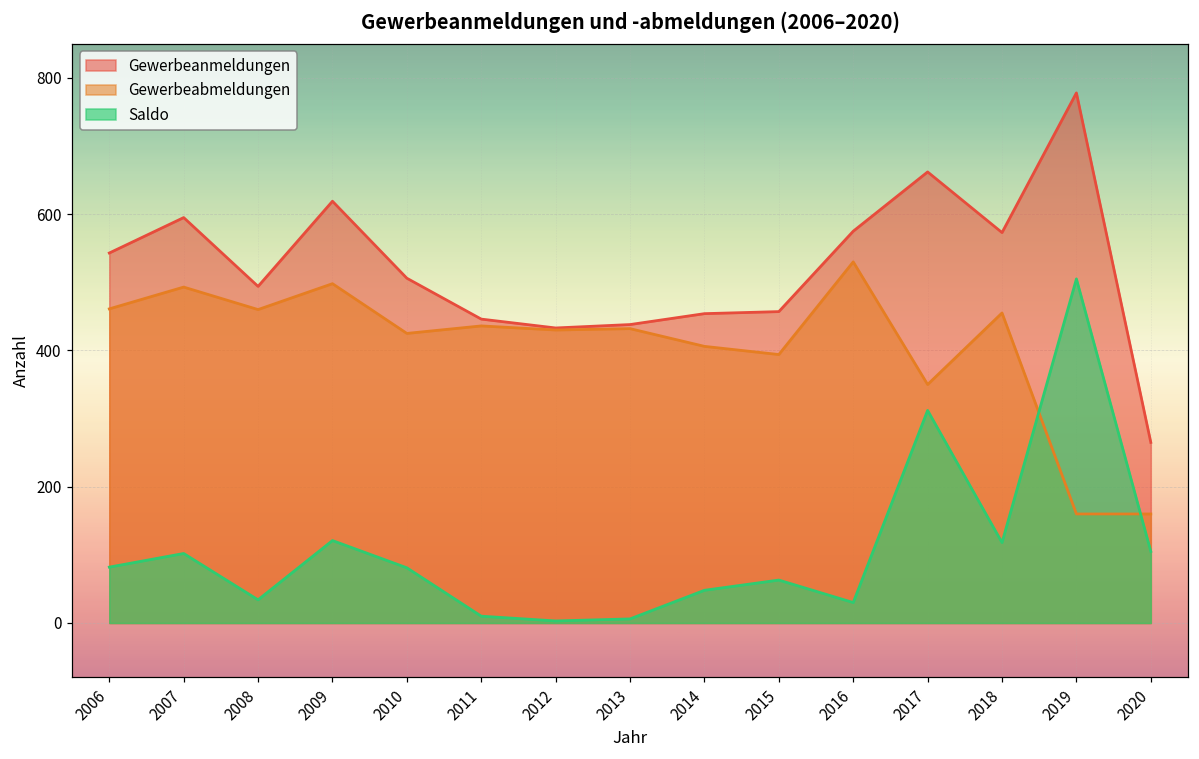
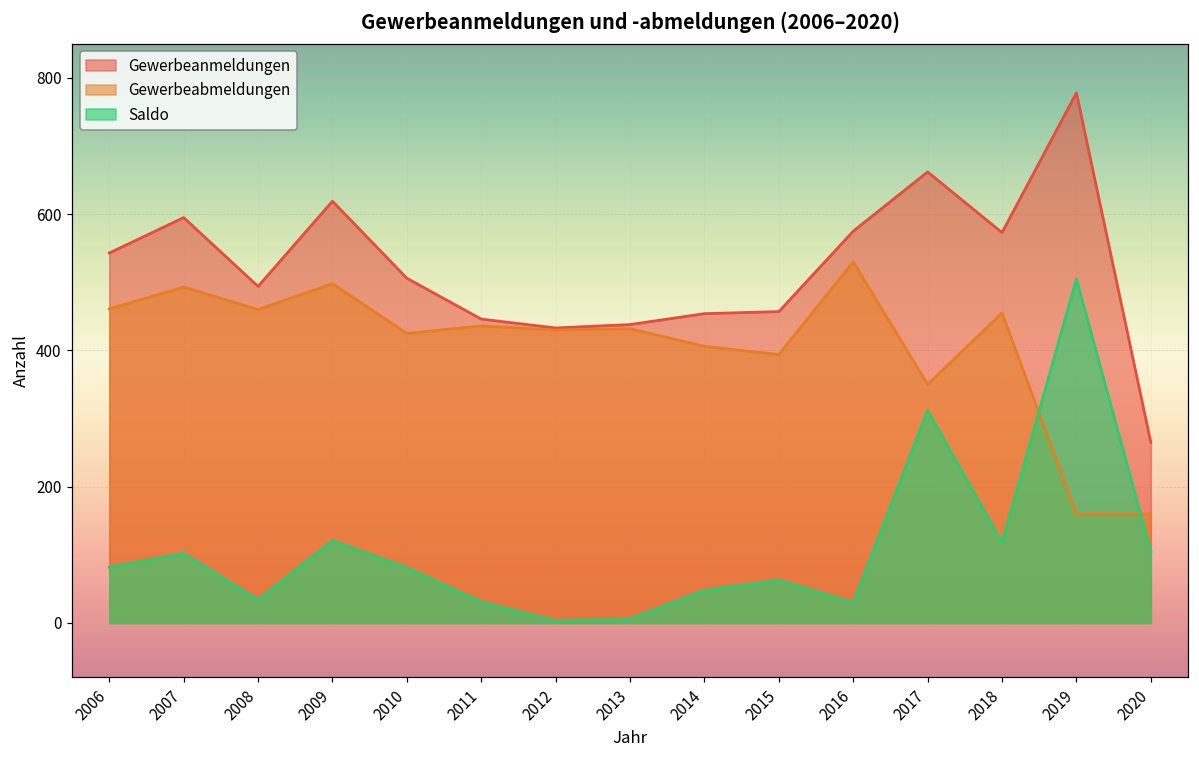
Saldo, 2011: 10 -> 30
